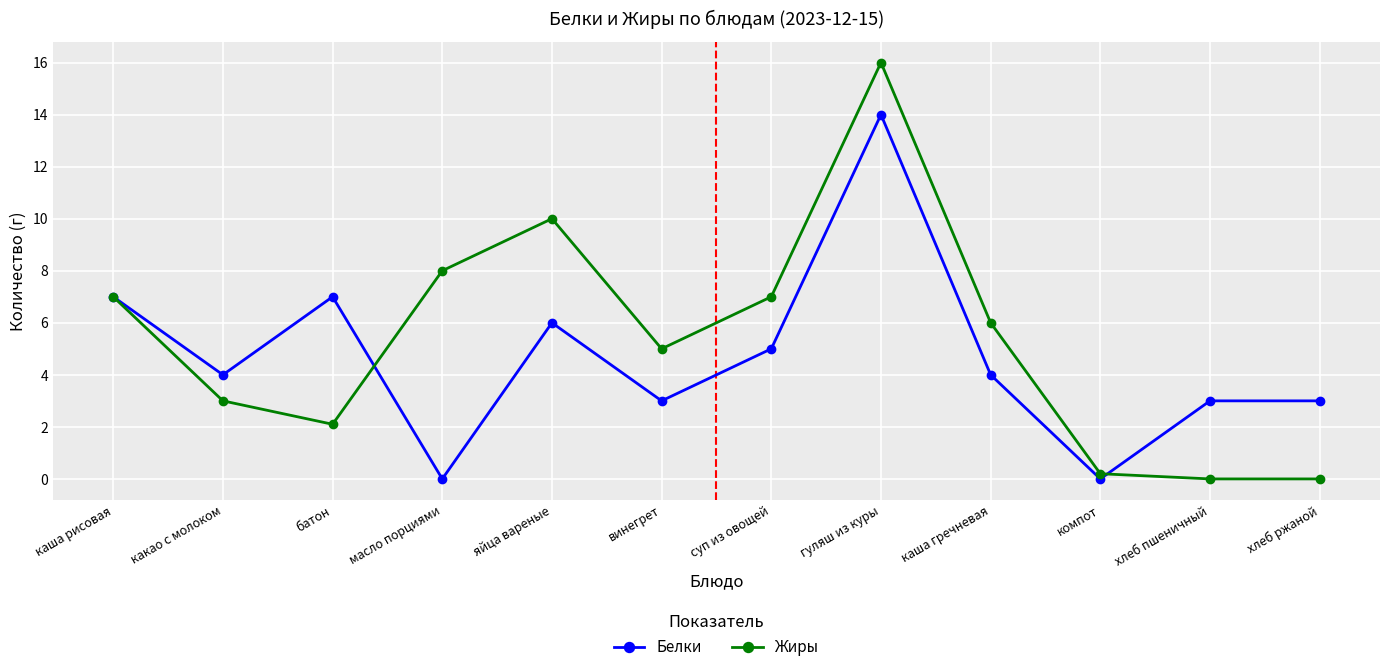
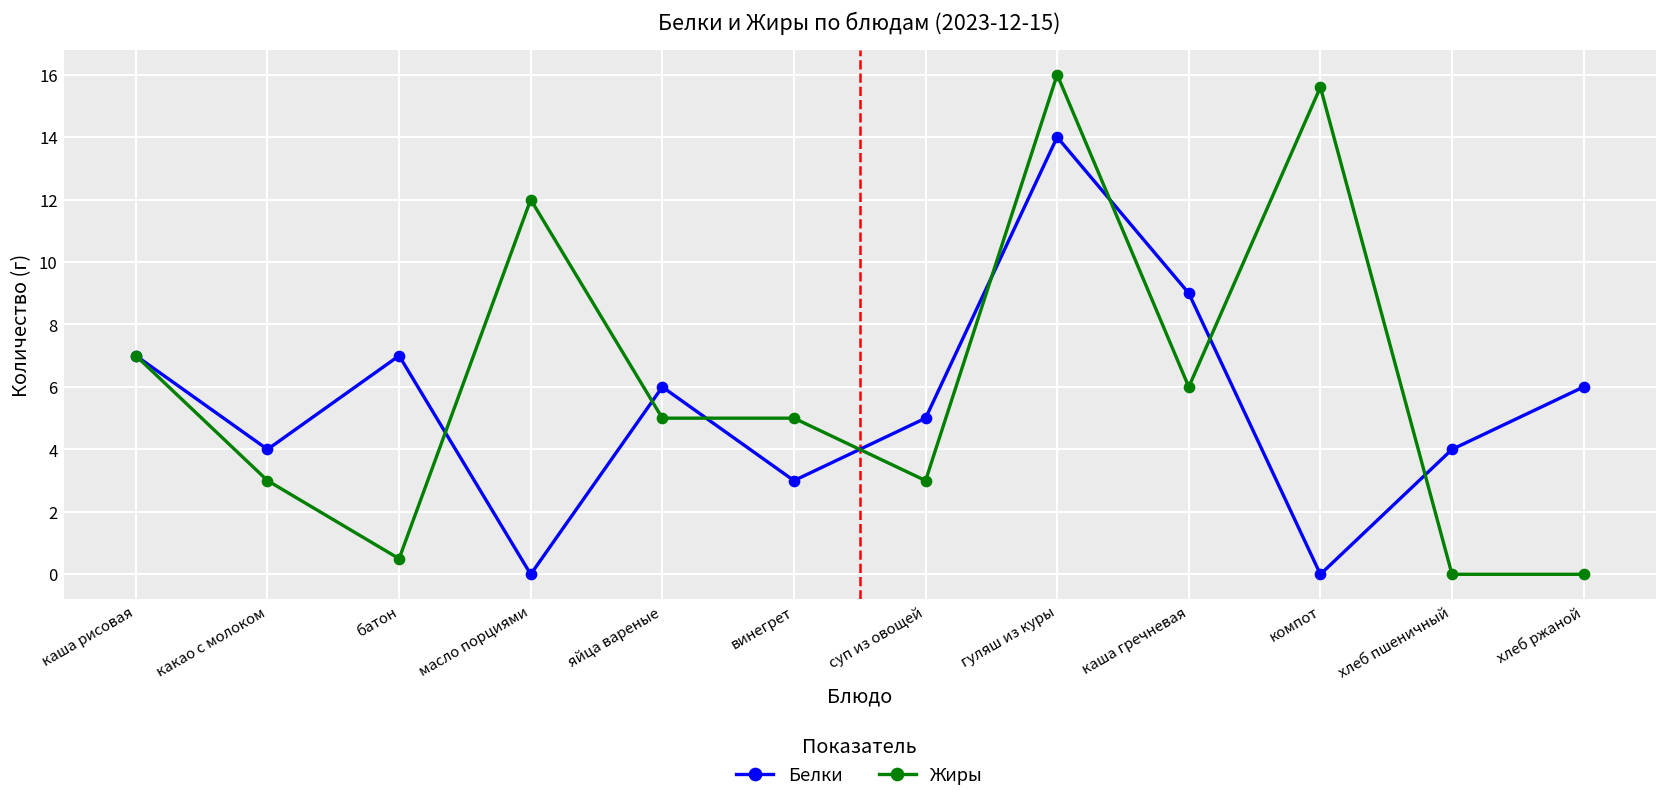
Жиры, батон: 2.1 -> 0.5
Жиры, масло порциями: 8 -> 12
Жиры, яйца вареные: 10 -> 5
Жиры, суп из овощей: 7 -> 3
Белки, каша гречневая: 4 -> 9
Жиры, компот: 0.2 -> 15.6
Белки, хлеб пшеничный: 3 -> 4
Белки, хлеб ржаной: 3 -> 6
